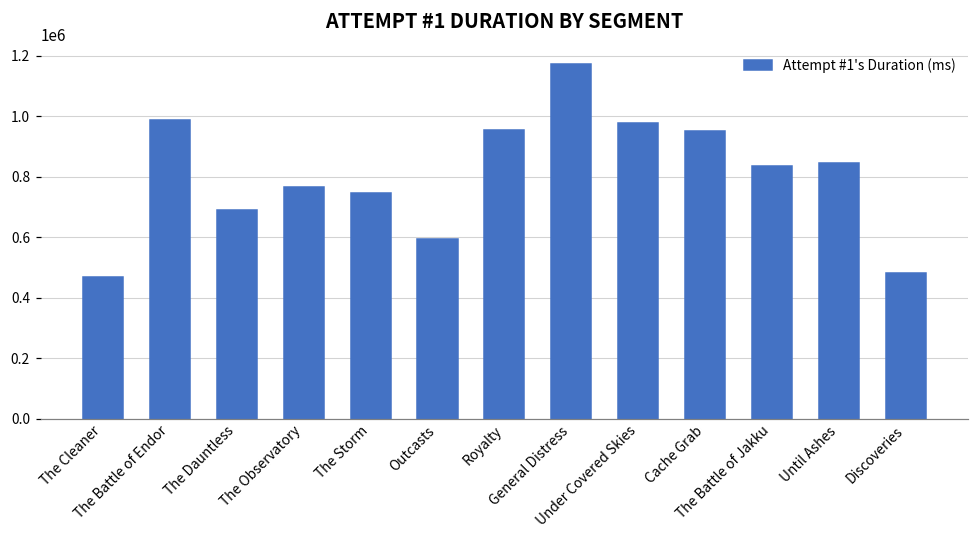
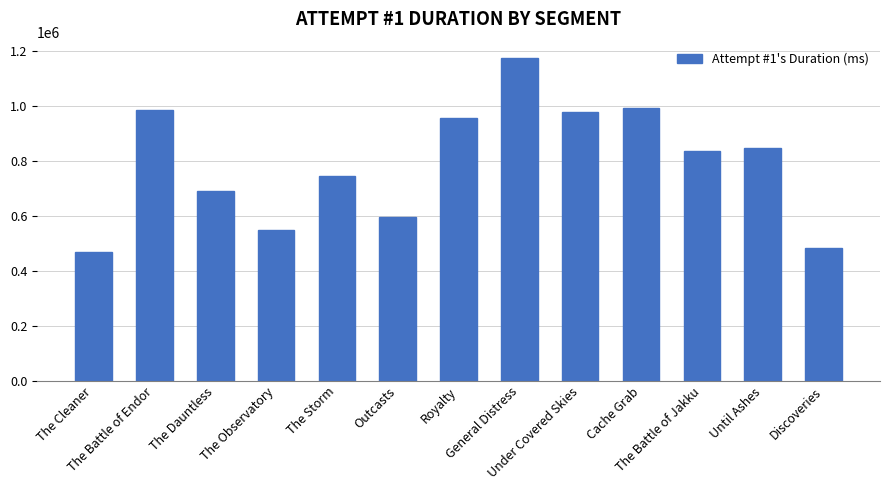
The Observatory: 770000 -> 550000
Cache Grab: 950000 -> 990000
